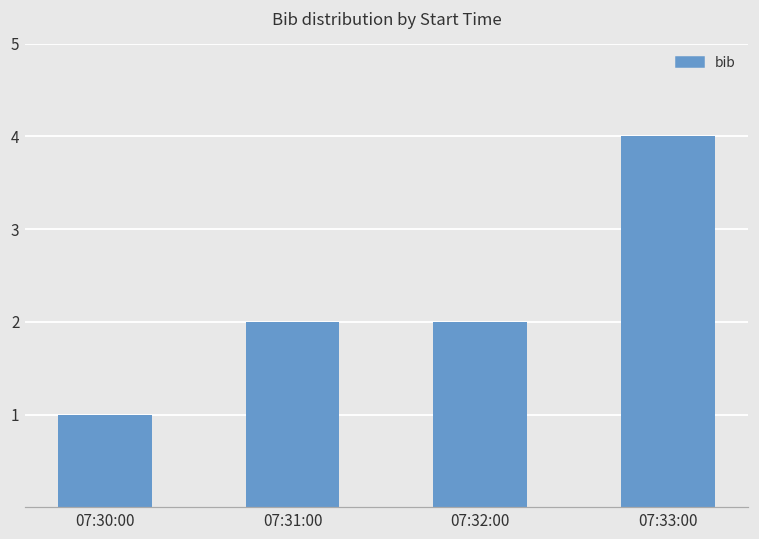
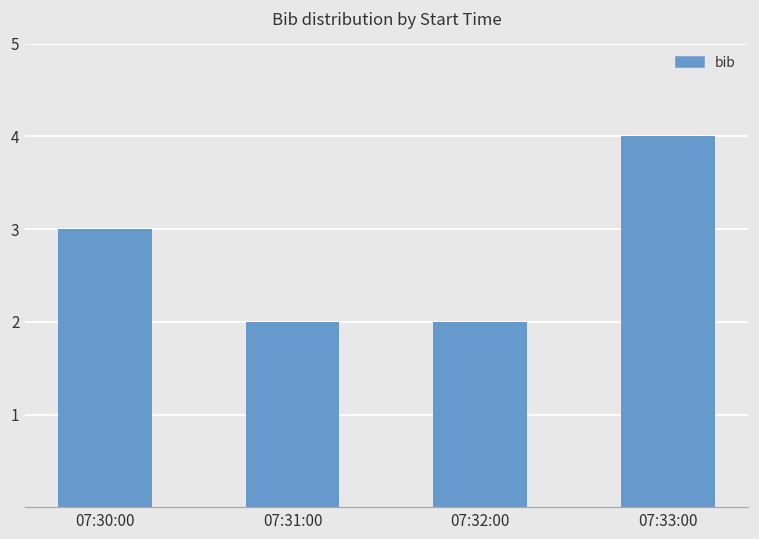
07:30:00: 1 -> 3
